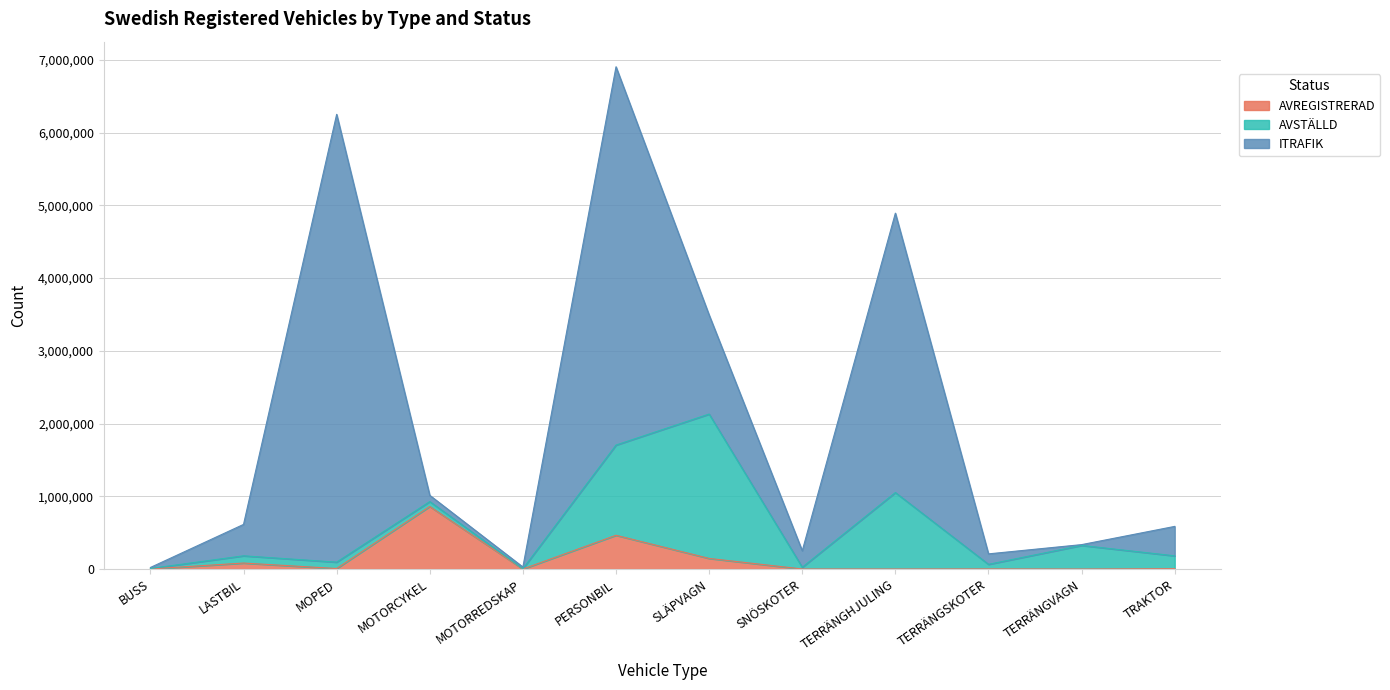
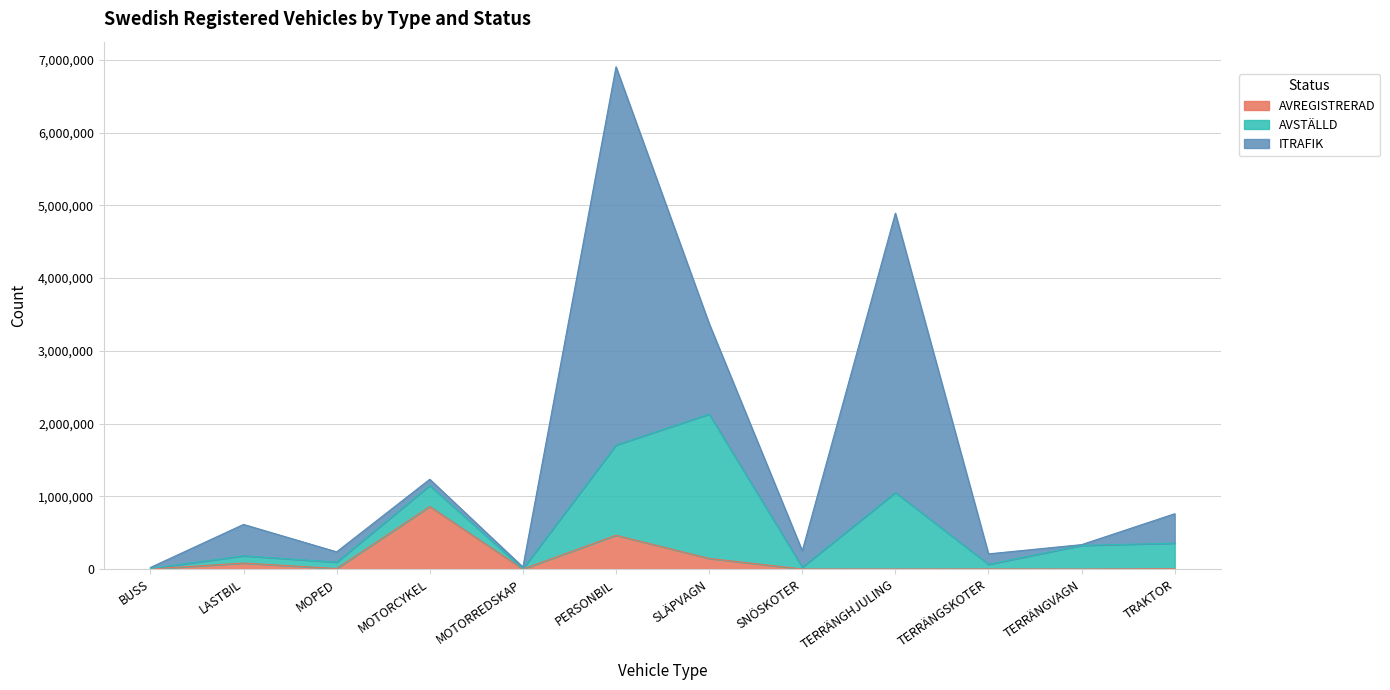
ITRAFIK, MOPED: 6,200,000 -> 100,000
AVSTÄLLD, MOTORCYKEL: 100,000 -> 300,000
ITRAFIK, SLÄPVAGN: 1,400,000 -> 1,200,000
AVSTÄLLD, TRAKTOR: 200,000 -> 400,000
